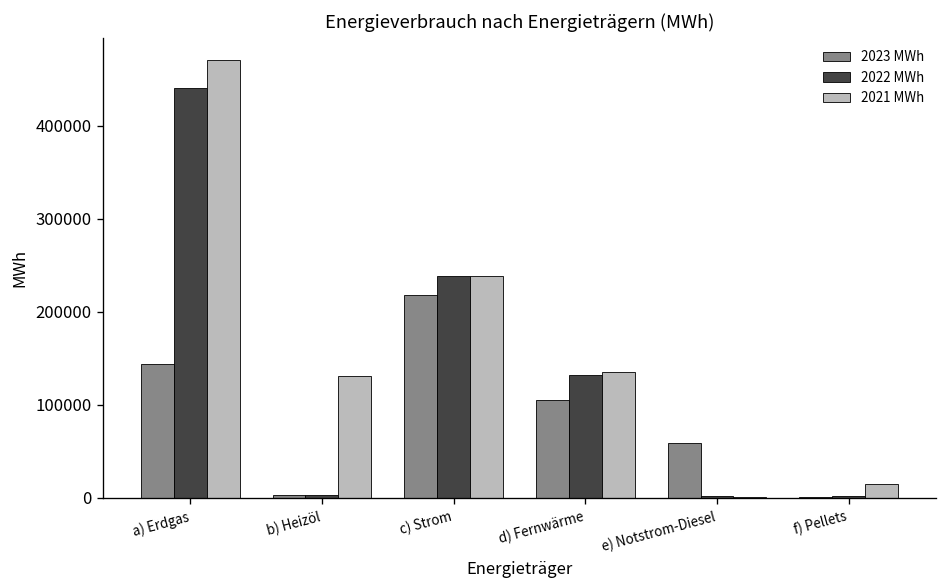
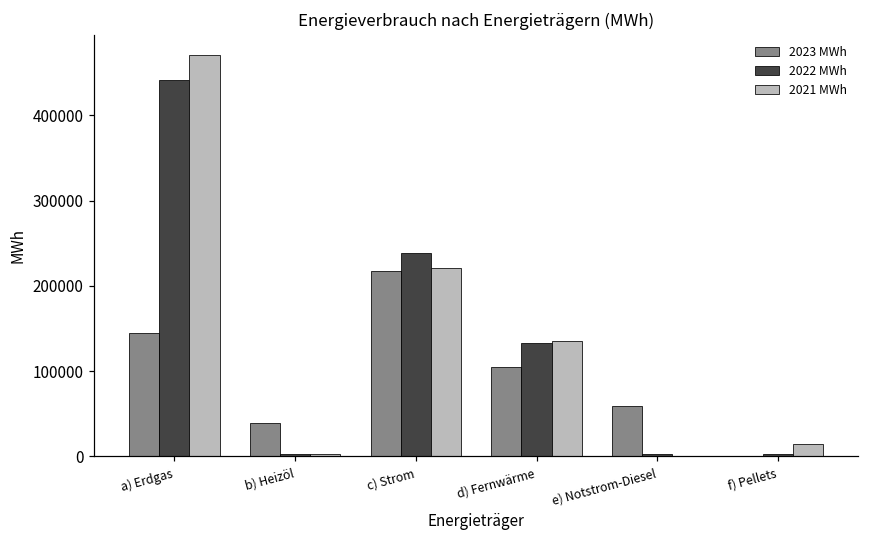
2023 MWh, b) Heizöl: 0 -> 40000
2021 MWh, b) Heizöl: 130000 -> 0
2021 MWh, c) Strom: 240000 -> 220000
